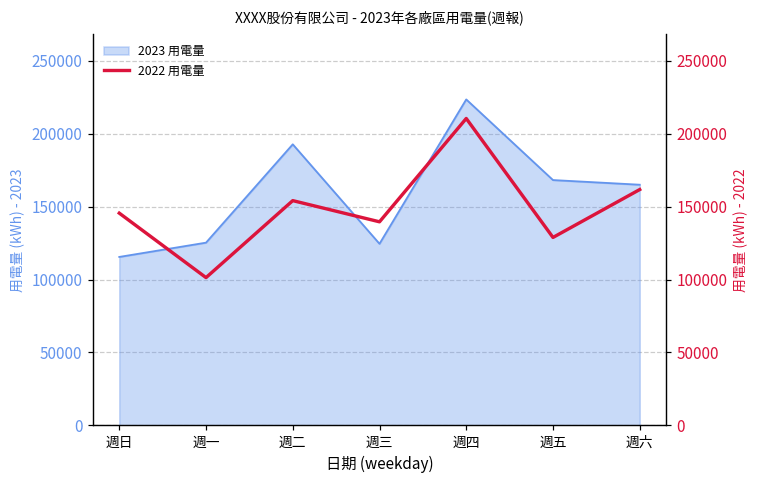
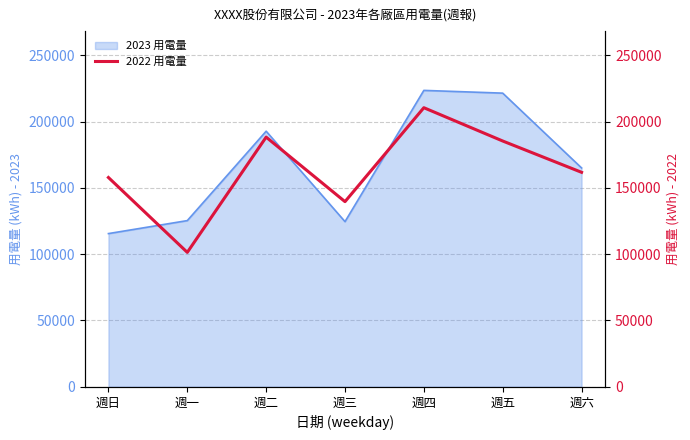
2023 用電量, 週五: 168000 -> 221000
2022 用電量, 週日: 146000 -> 158000
2022 用電量, 週二: 154000 -> 188000
2022 用電量, 週五: 129000 -> 185000
